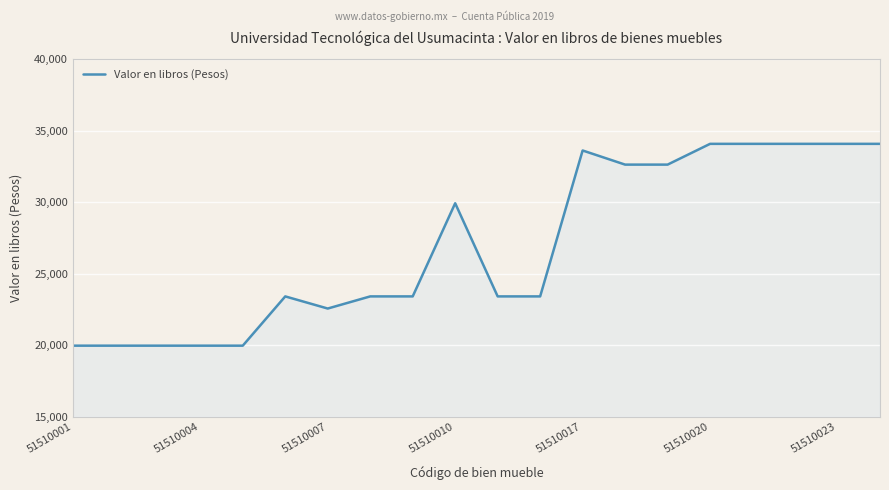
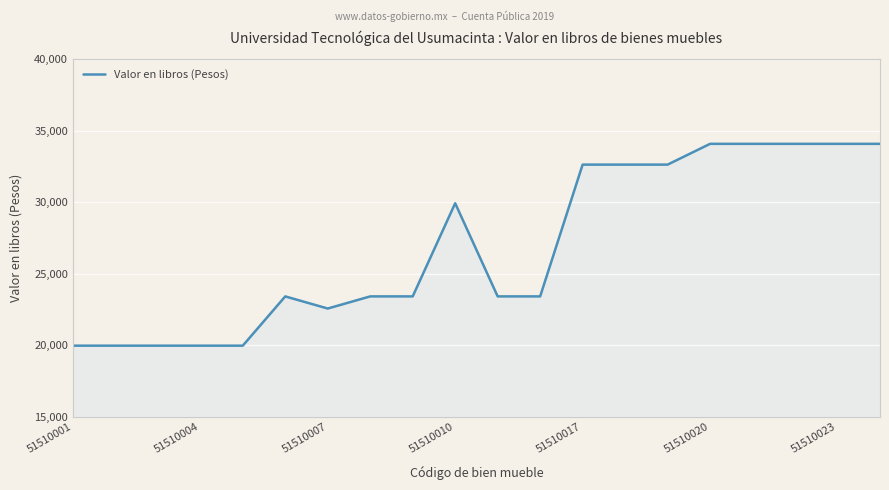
51510017: 33,600 -> 32,600
